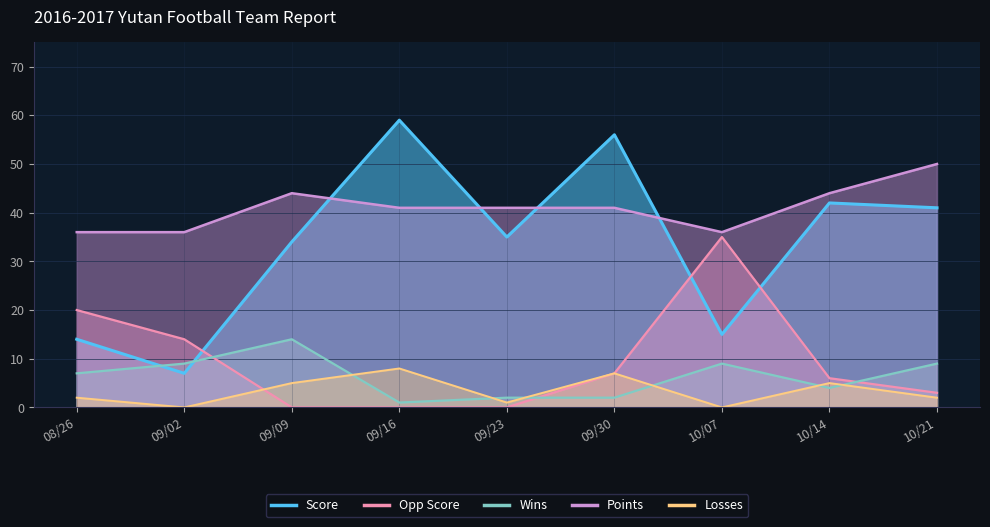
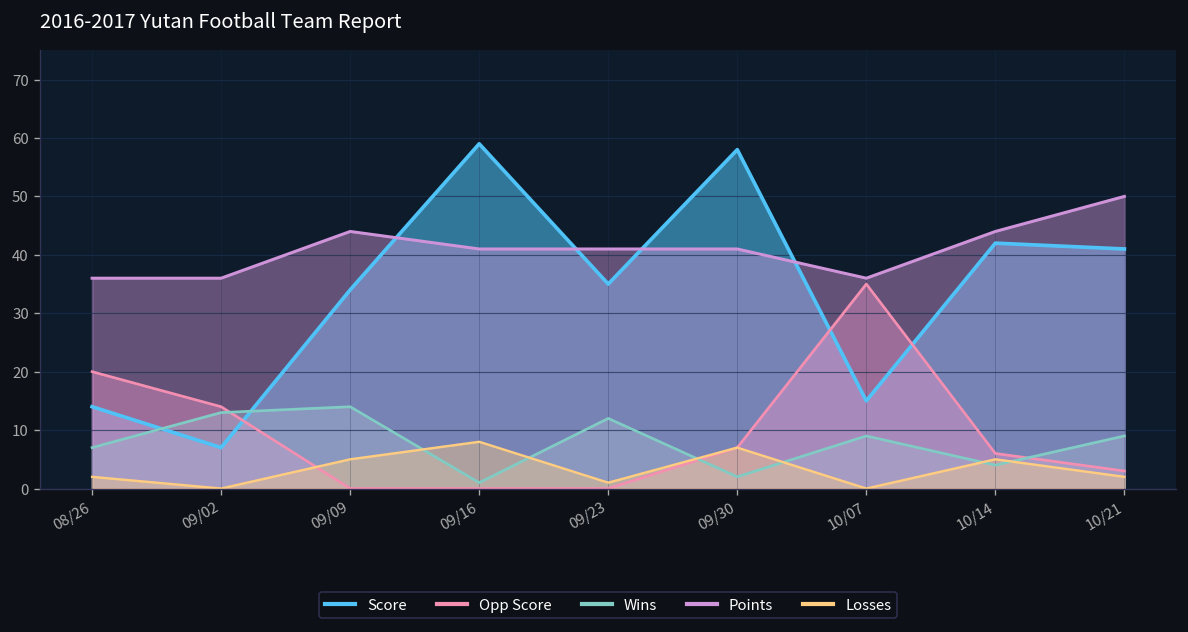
Wins, 09/02: 9 -> 13
Wins, 09/23: 2 -> 12
Score, 09/30: 56 -> 58
